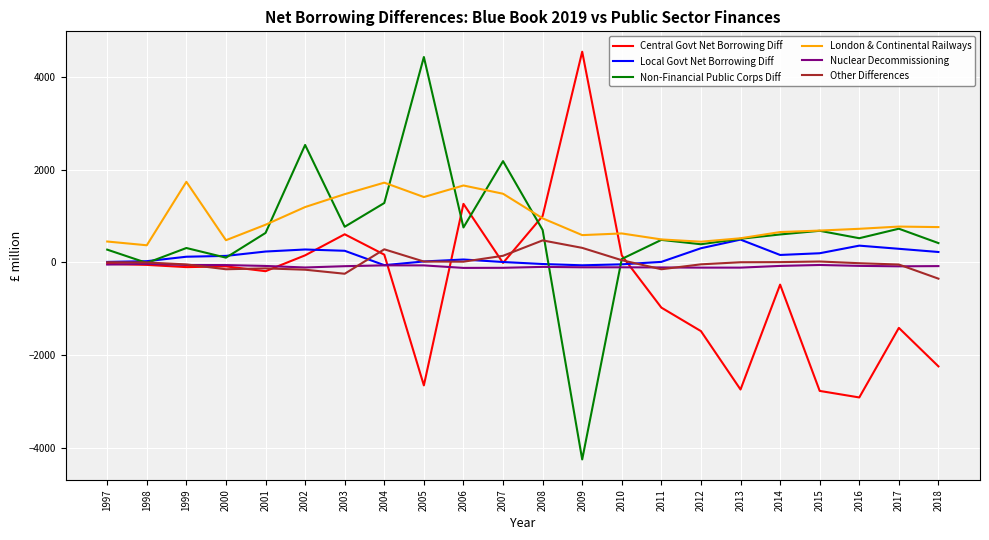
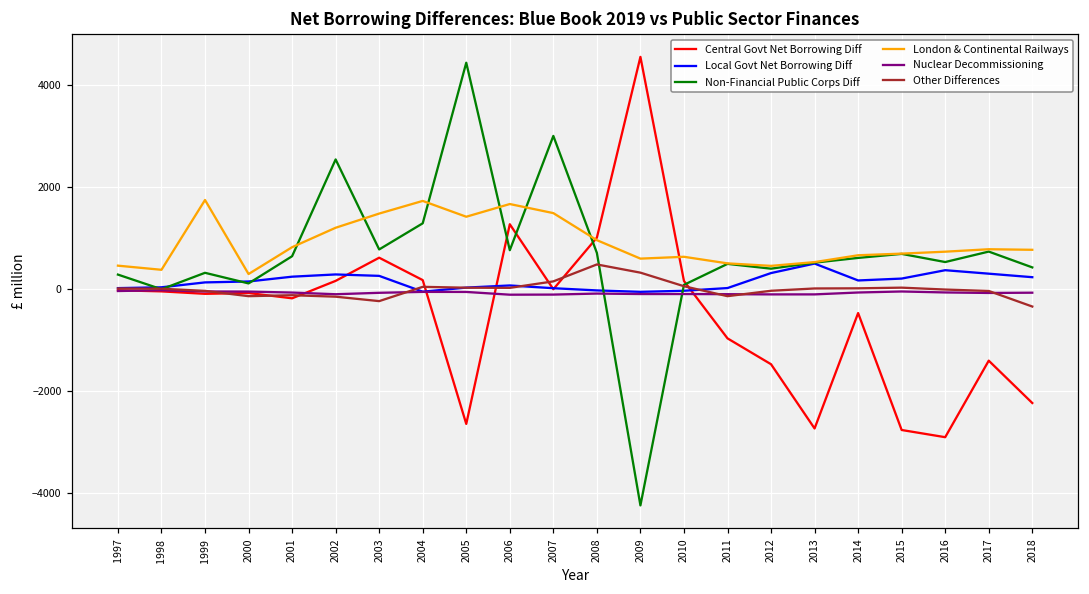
London & Continental Railways, 2000: 500 -> 300
Other Differences, 2004: 300 -> 0
Non-Financial Public Corps Diff, 2007: 2200 -> 3000
